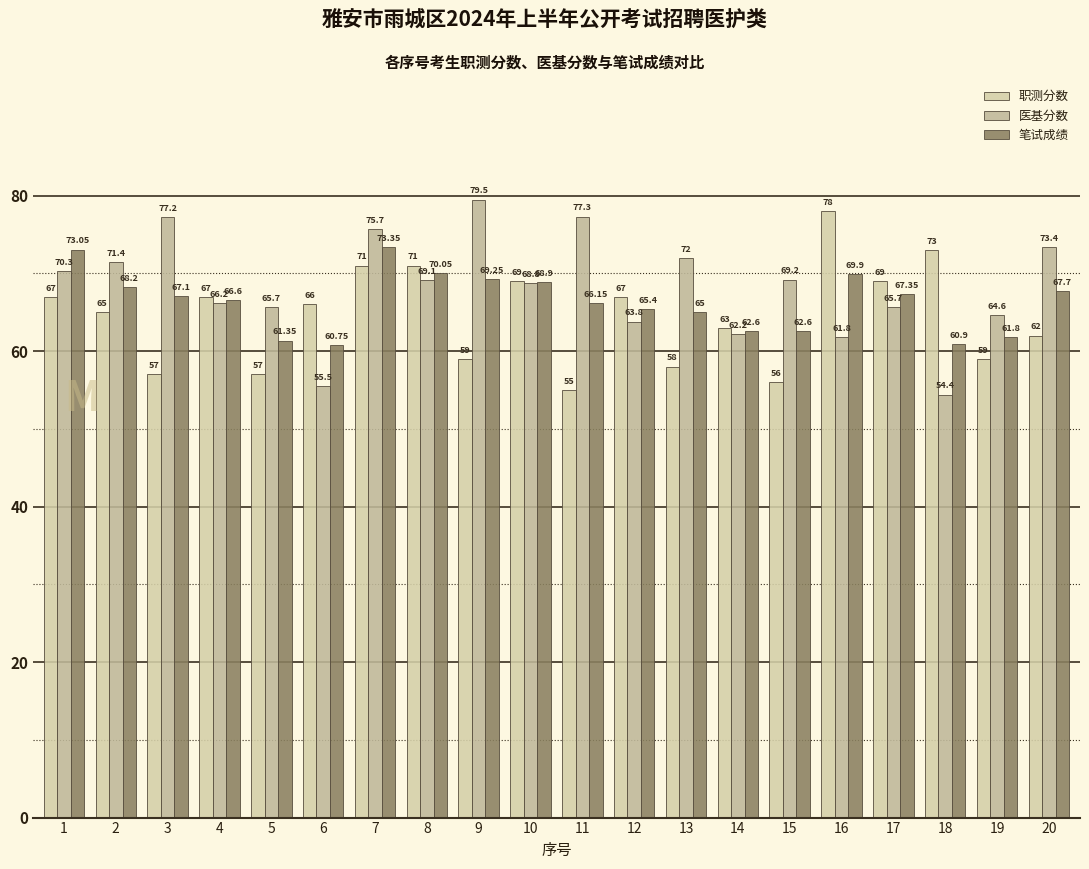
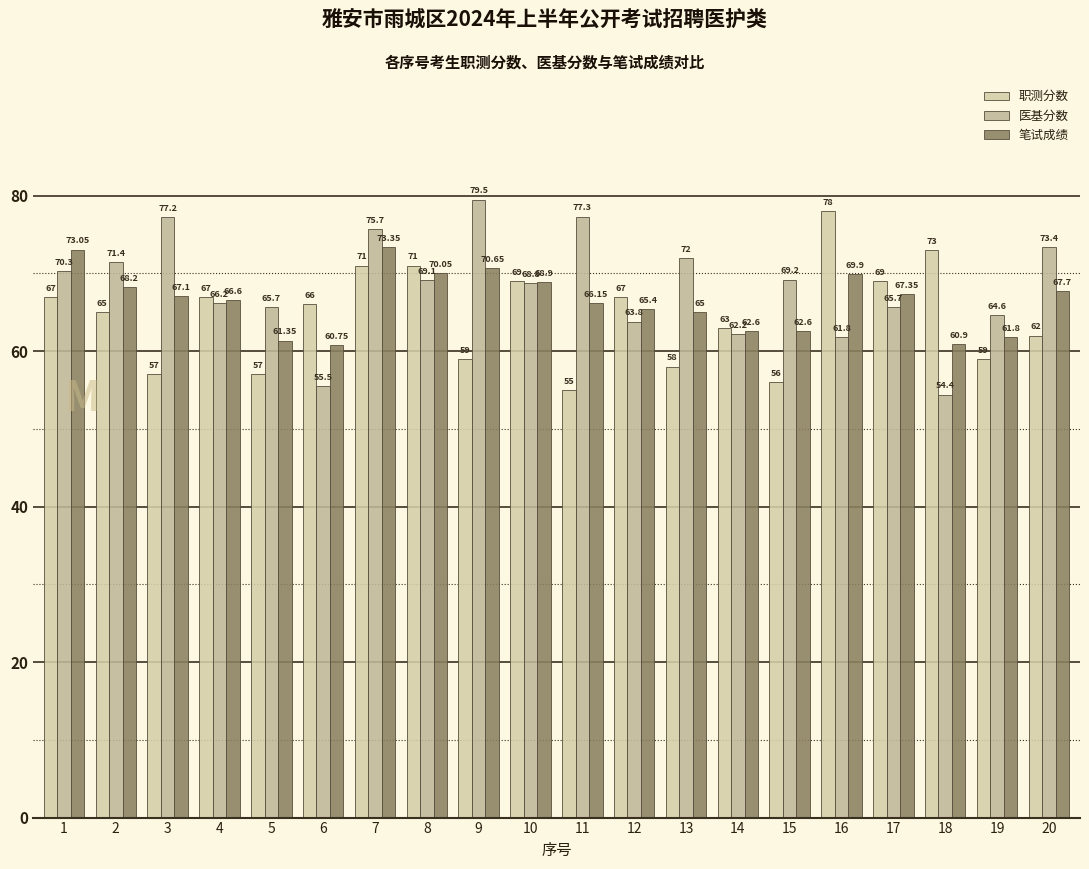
笔试成绩, 9: 69.25 -> 70.65
